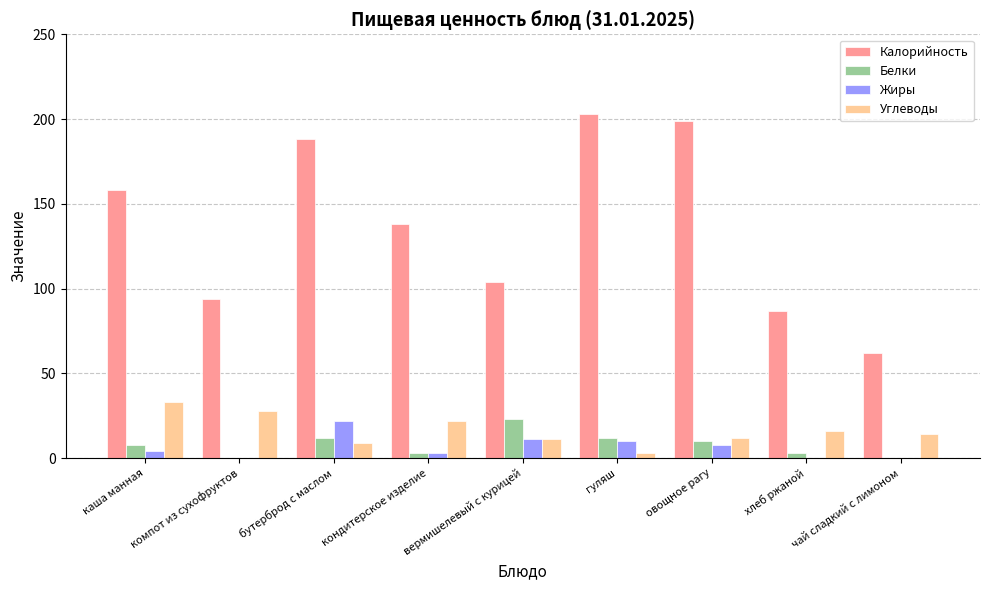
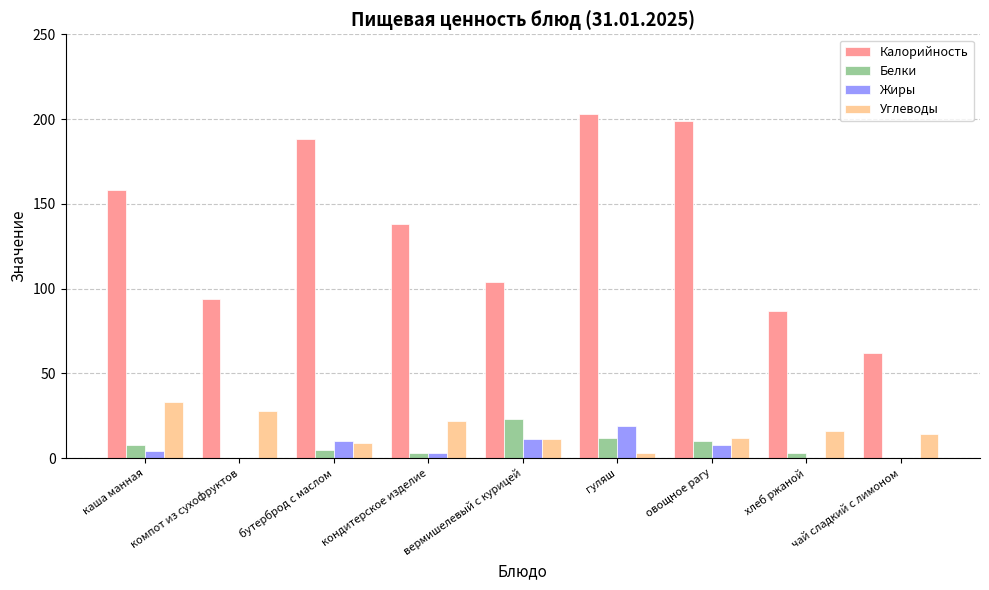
Белки, бутерброд с маслом: 12 -> 5
Жиры, бутерброд с маслом: 22 -> 10
Жиры, гуляш: 10 -> 19
